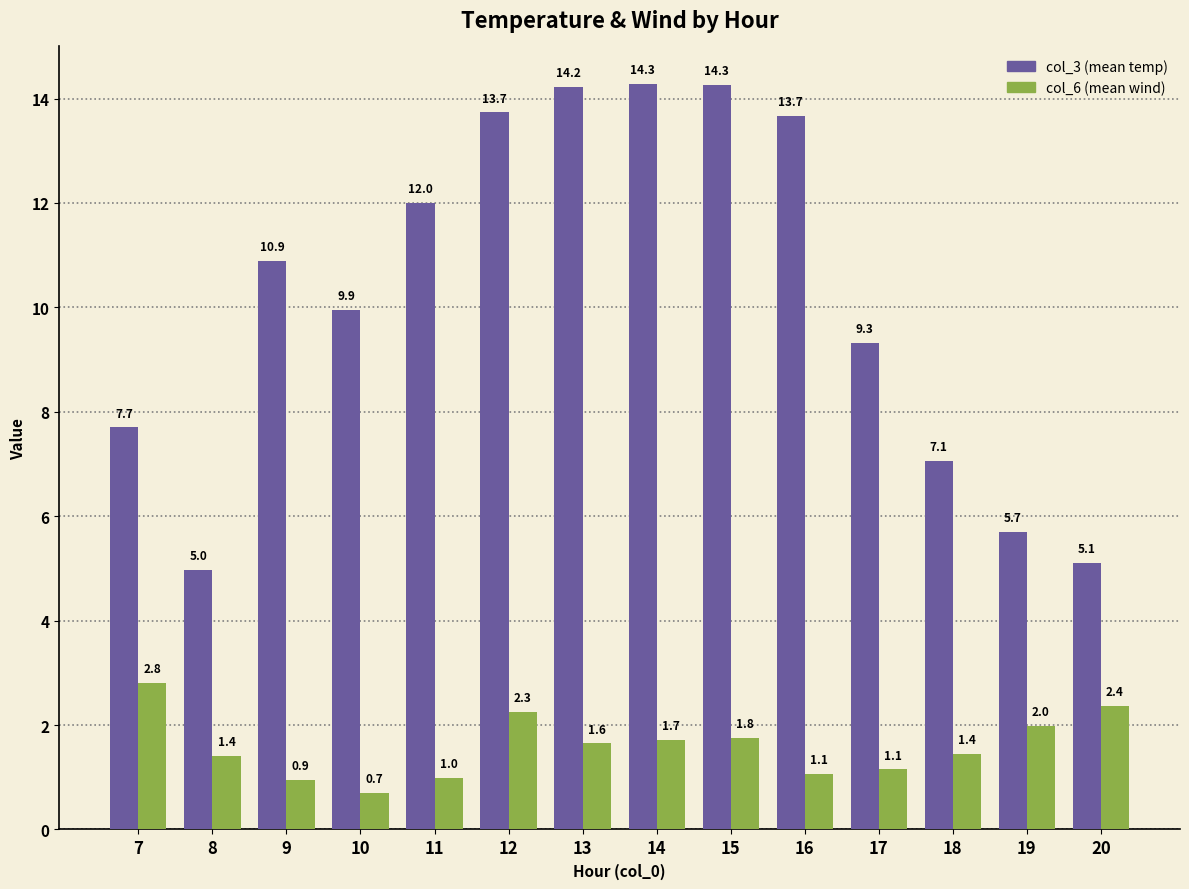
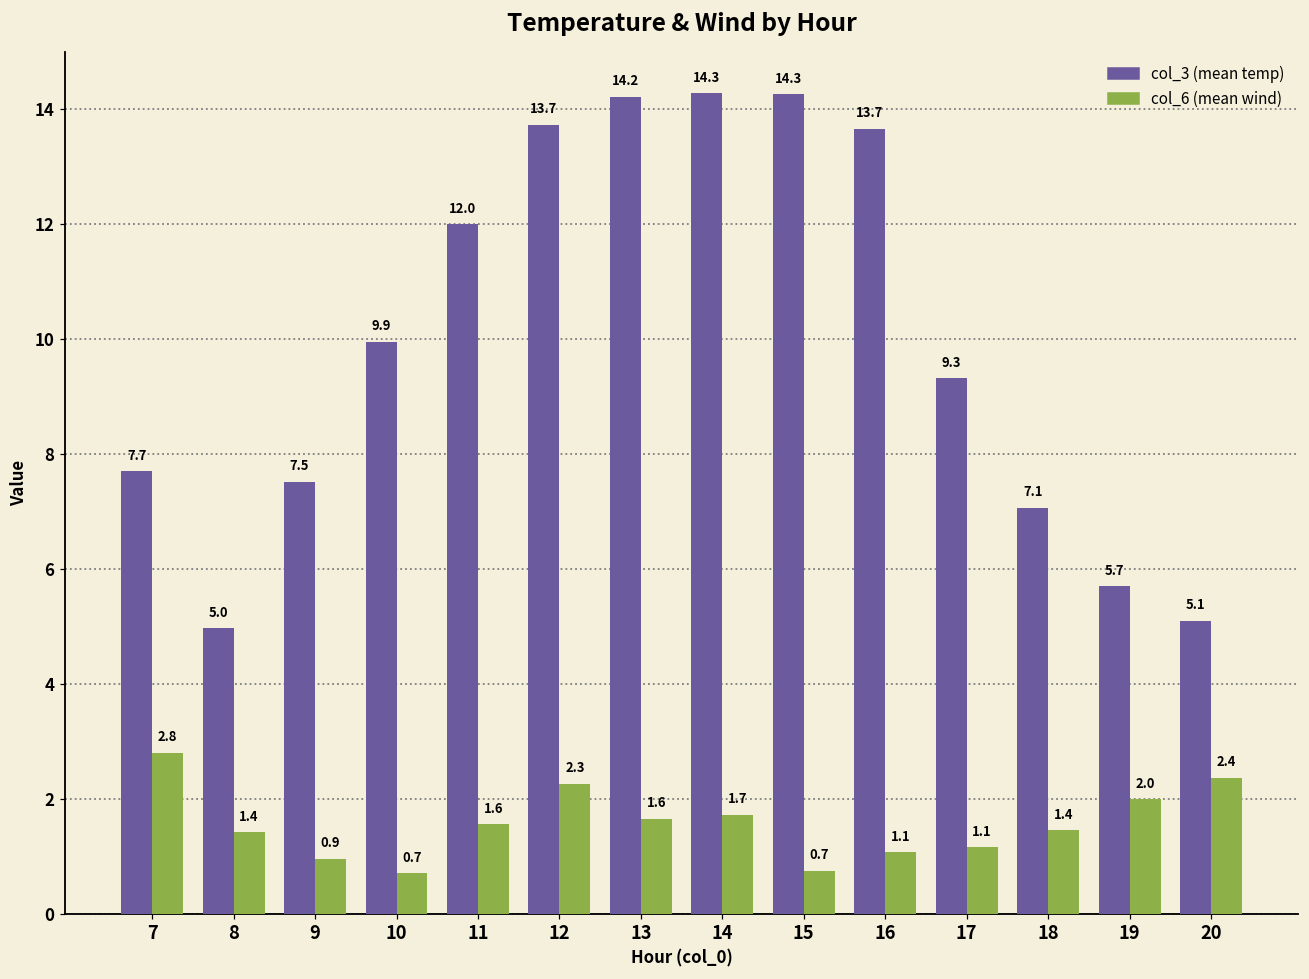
col_3 (mean temp), 9: 10.9 -> 7.5
col_6 (mean wind), 11: 1.0 -> 1.6
col_6 (mean wind), 15: 1.8 -> 0.7
